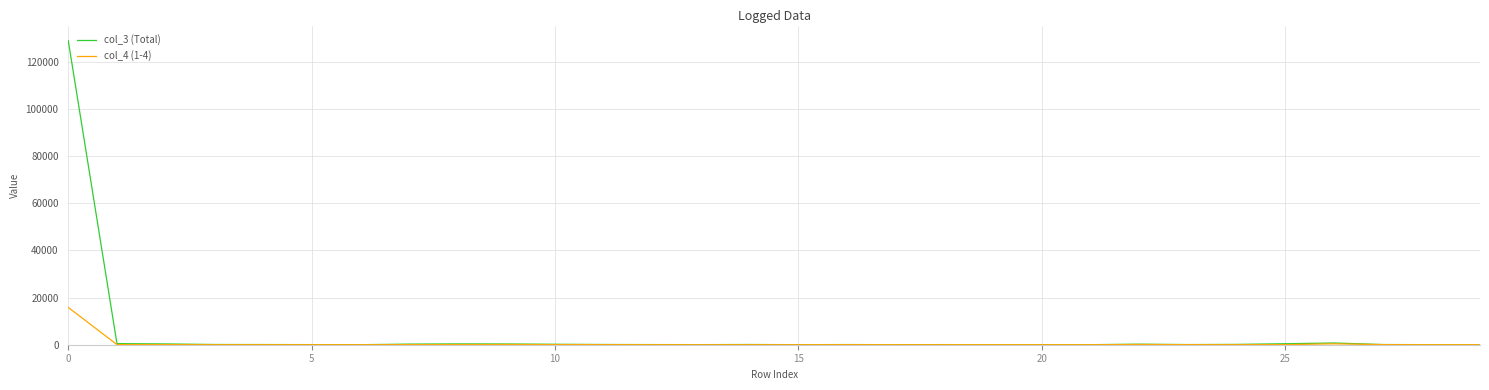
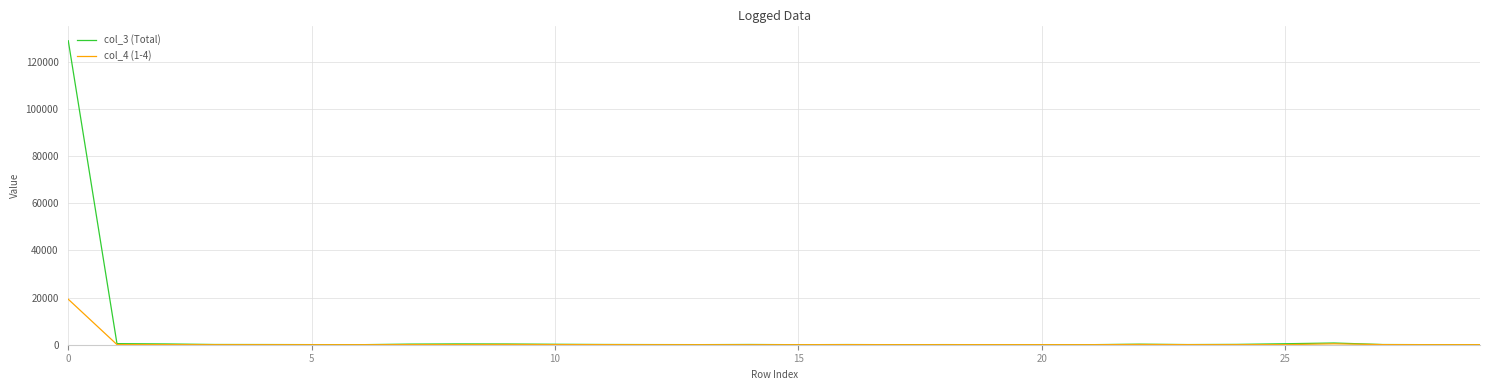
col_4 (1-4), 0: 16000 -> 19000
